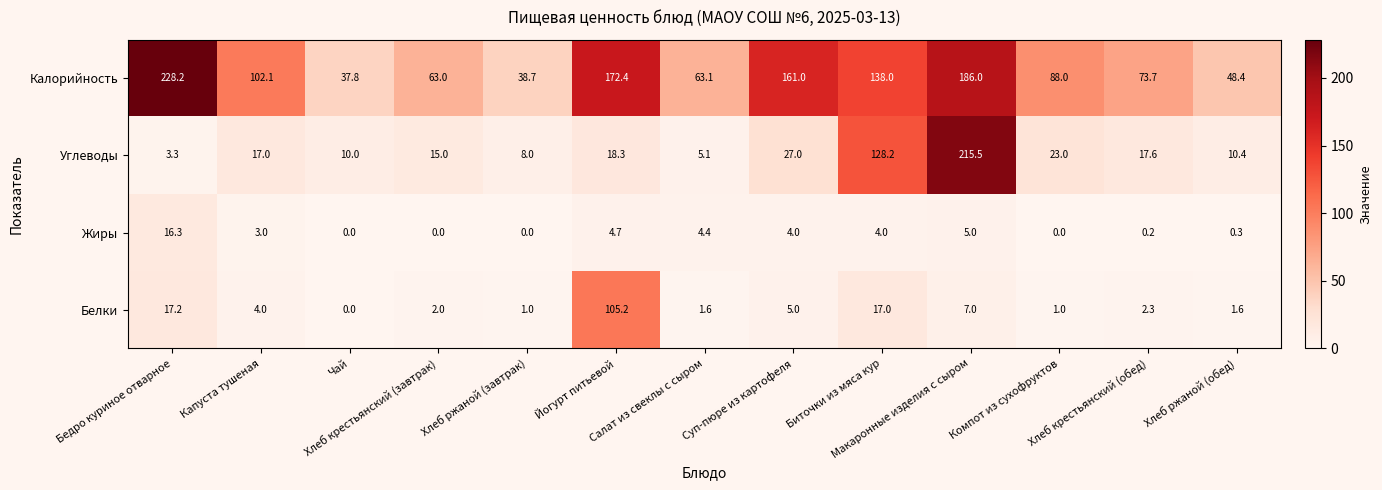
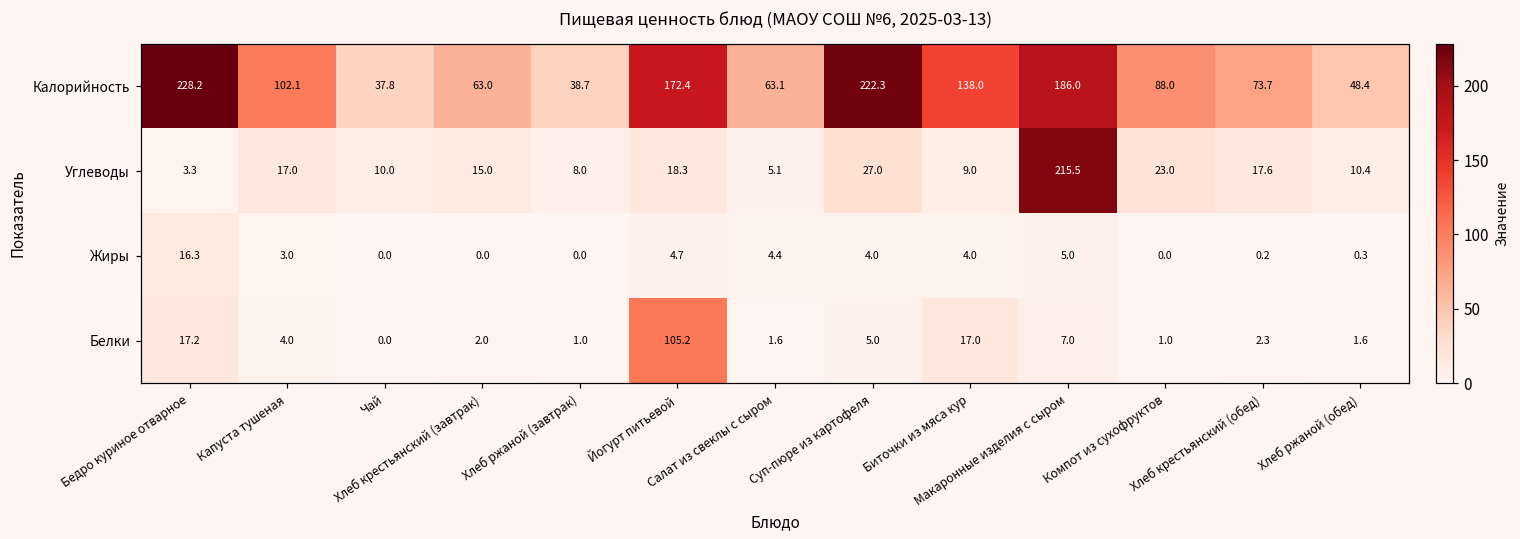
Калорийность, Суп-пюре из картофеля: 161.0 -> 222.3
Углеводы, Биточки из мяса кур: 128.2 -> 9.0
